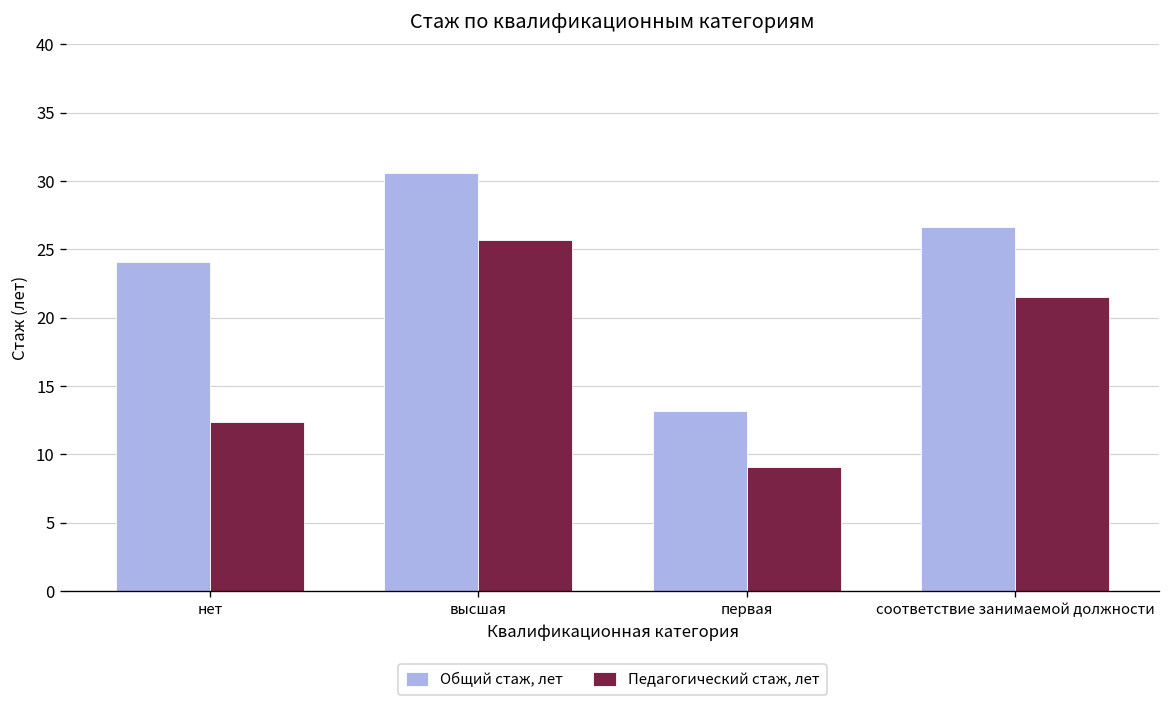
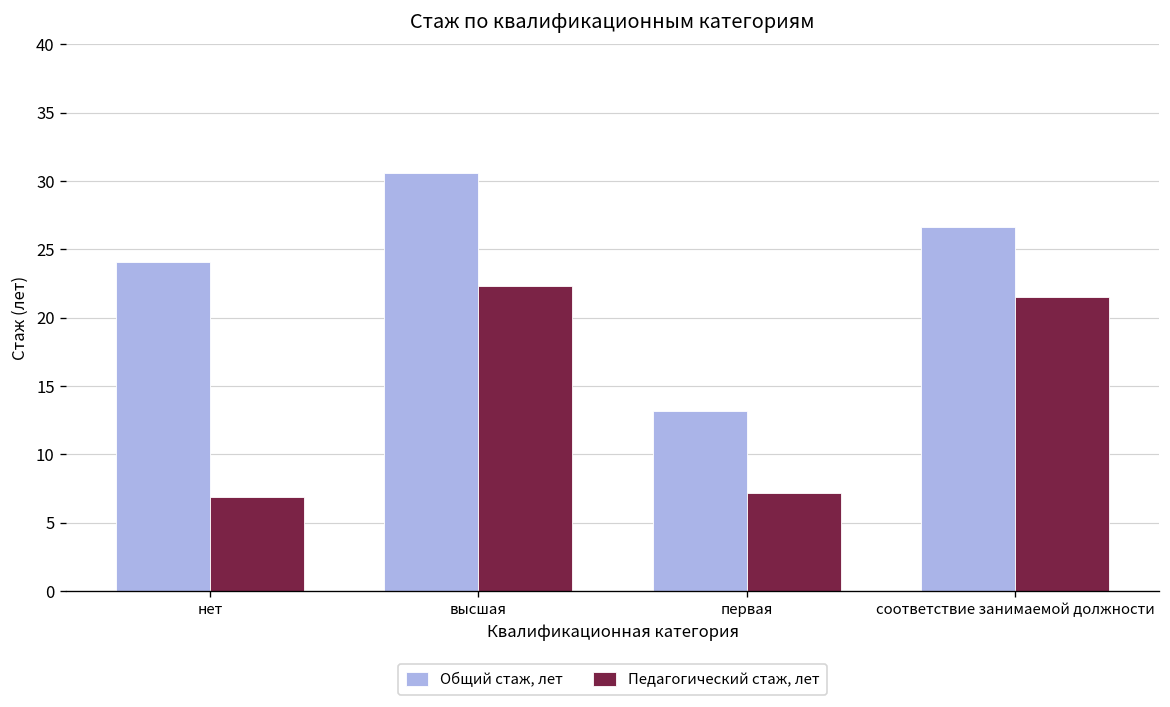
Педагогический стаж, лет, нет: 12.4 -> 6.9
Педагогический стаж, лет, высшая: 25.7 -> 22.3
Педагогический стаж, лет, первая: 9.1 -> 7.2
